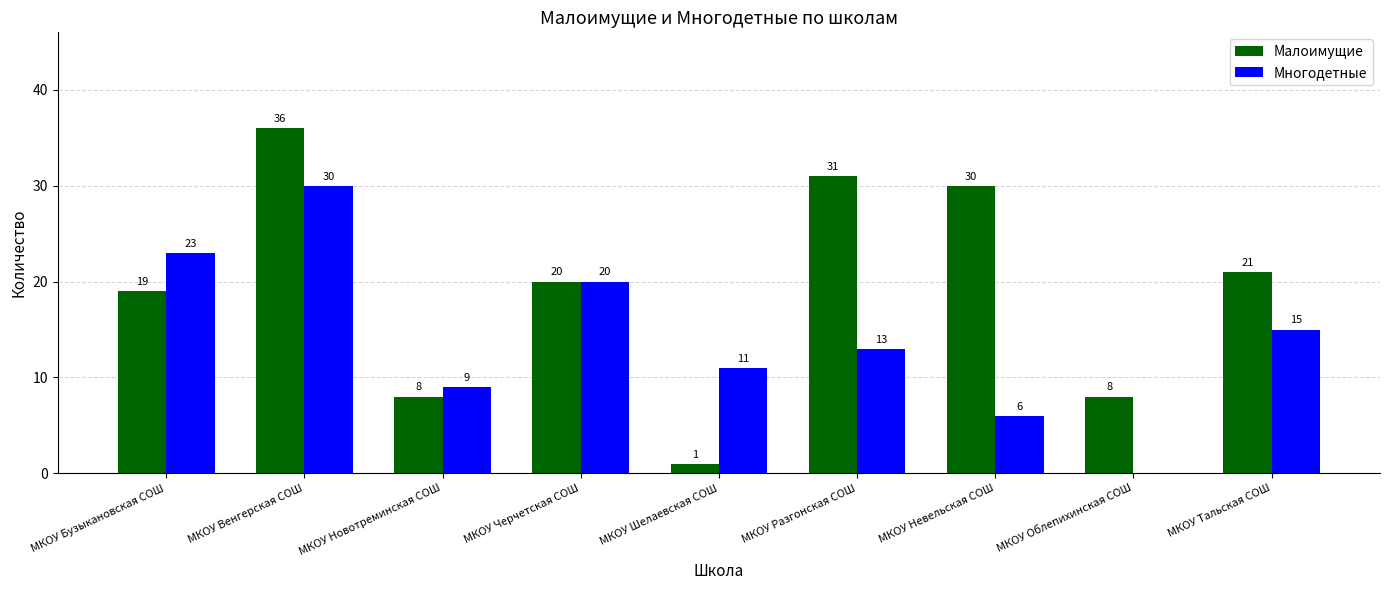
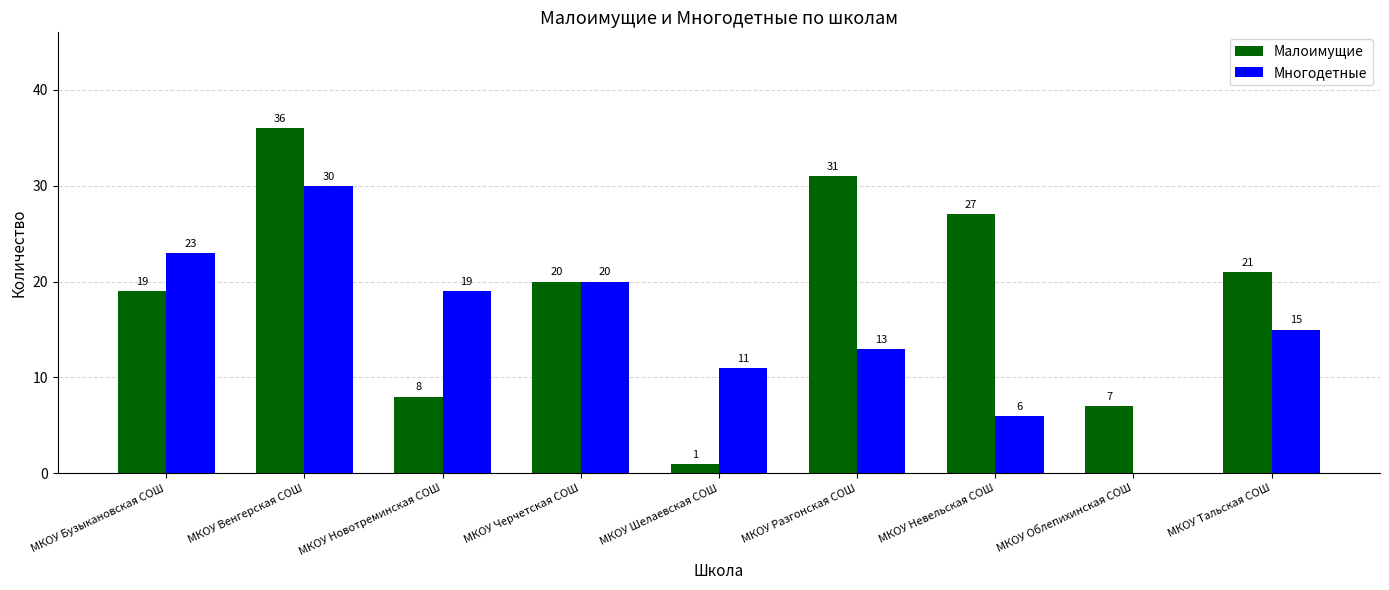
Многодетные, МКОУ Новотреминская СОШ: 9 -> 19
Малоимущие, МКОУ Невельская СОШ: 30 -> 27
Малоимущие, МКОУ Облепихинская СОШ: 8 -> 7
